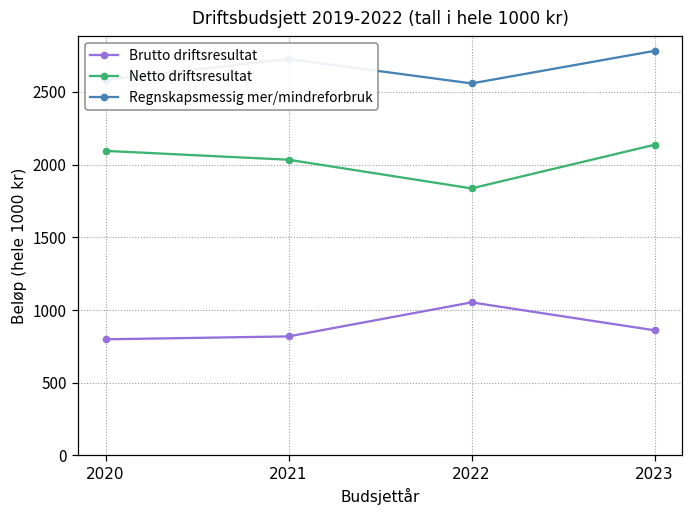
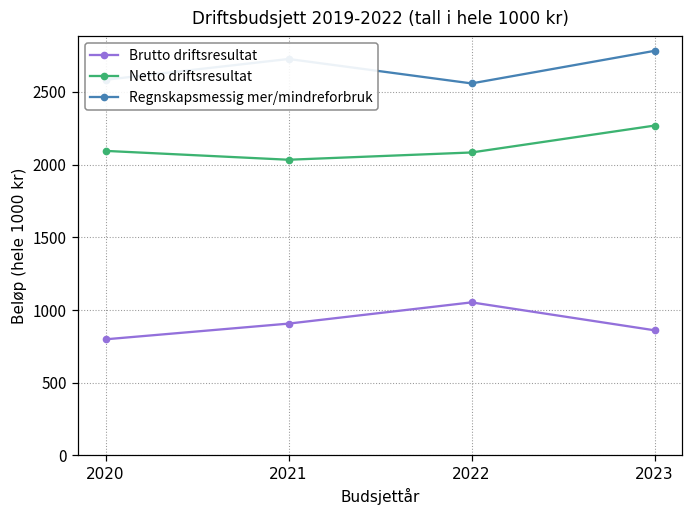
Brutto driftsresultat, 2021: 820 -> 910
Netto driftsresultat, 2022: 1840 -> 2080
Netto driftsresultat, 2023: 2140 -> 2270
